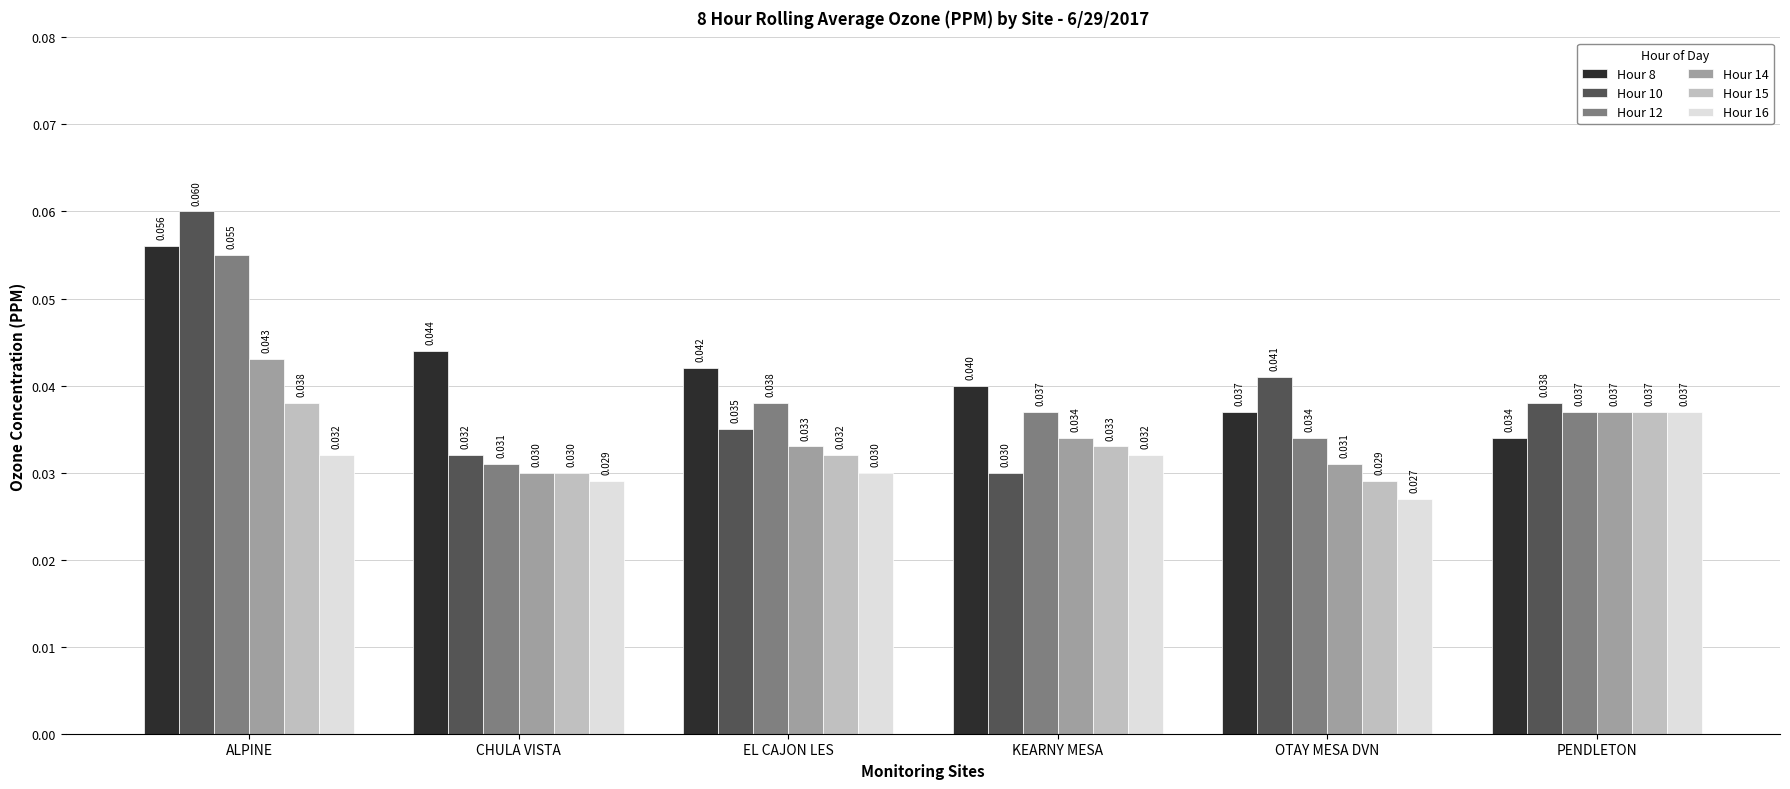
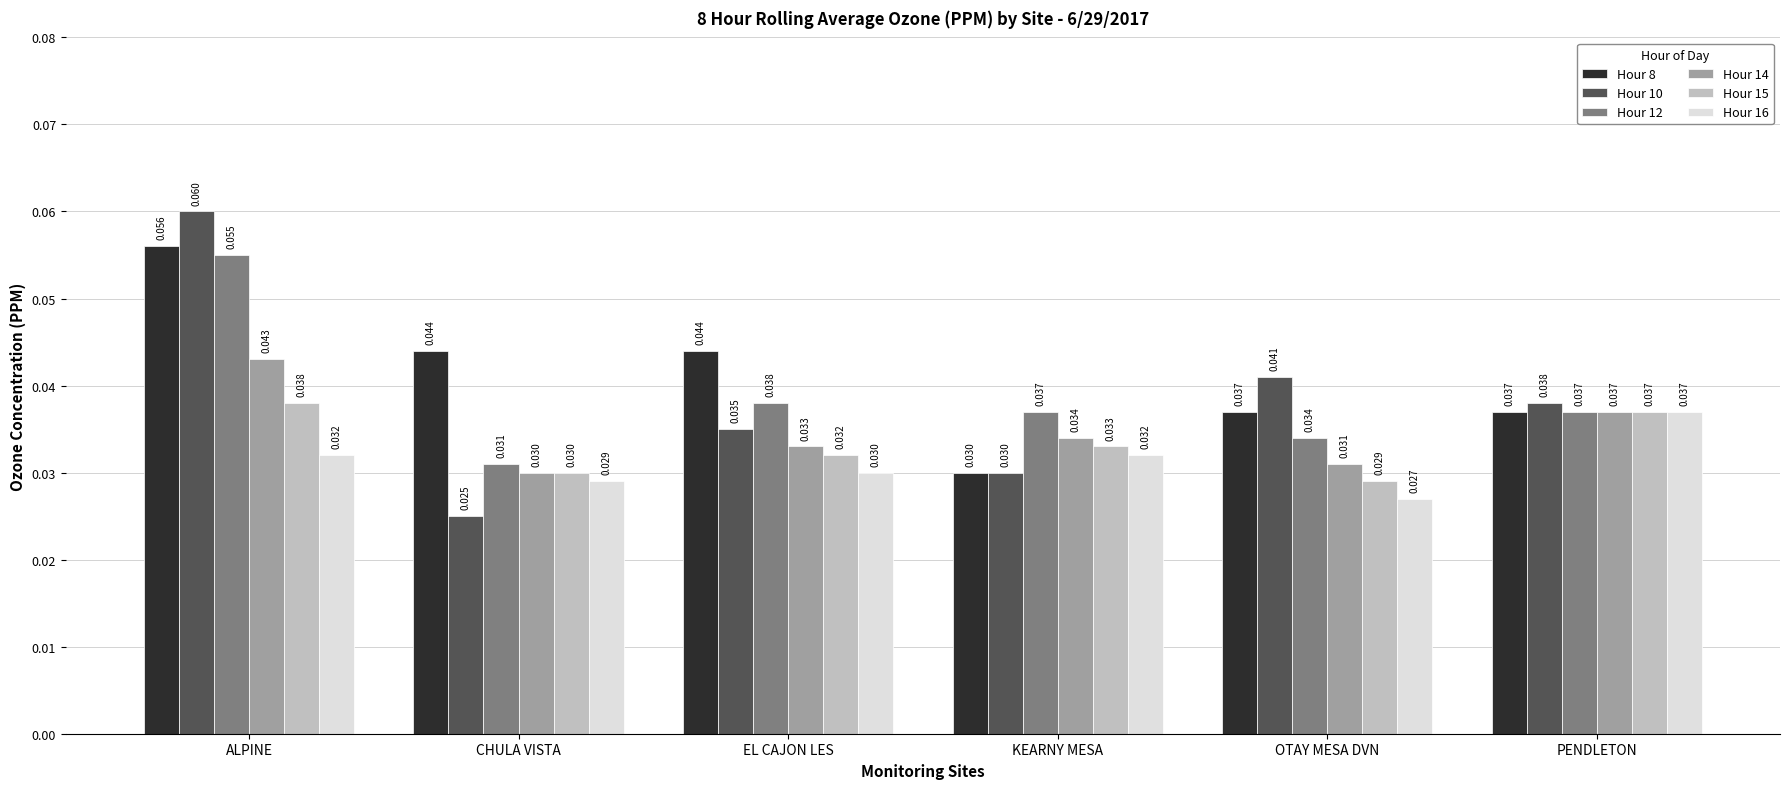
Hour 10, CHULA VISTA: 0.032 -> 0.025
Hour 8, EL CAJON LES: 0.042 -> 0.044
Hour 8, KEARNY MESA: 0.040 -> 0.030
Hour 8, PENDLETON: 0.034 -> 0.037
